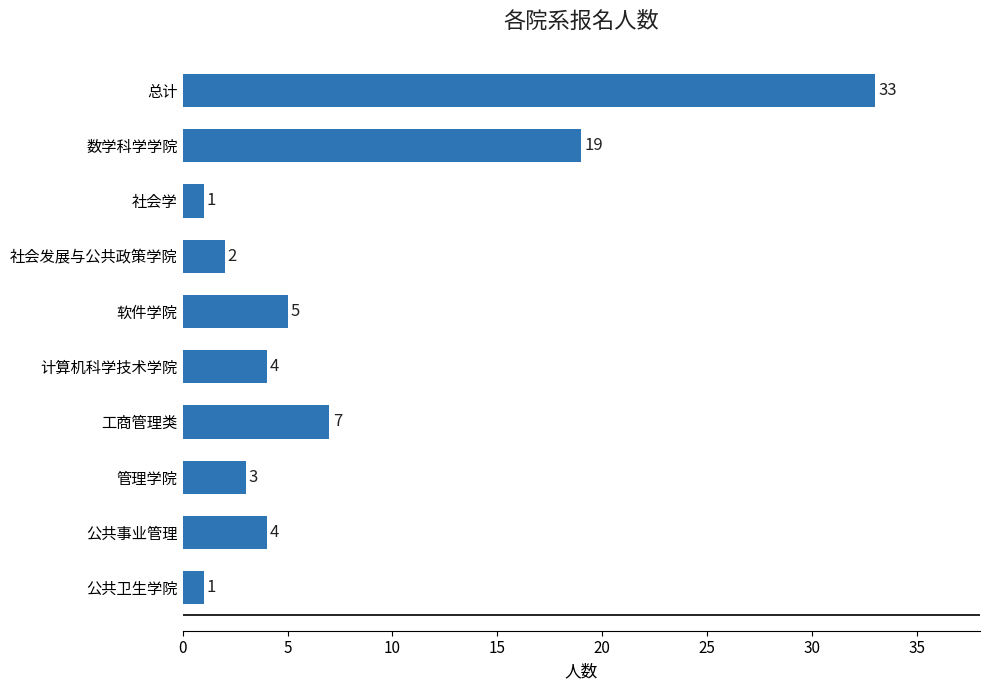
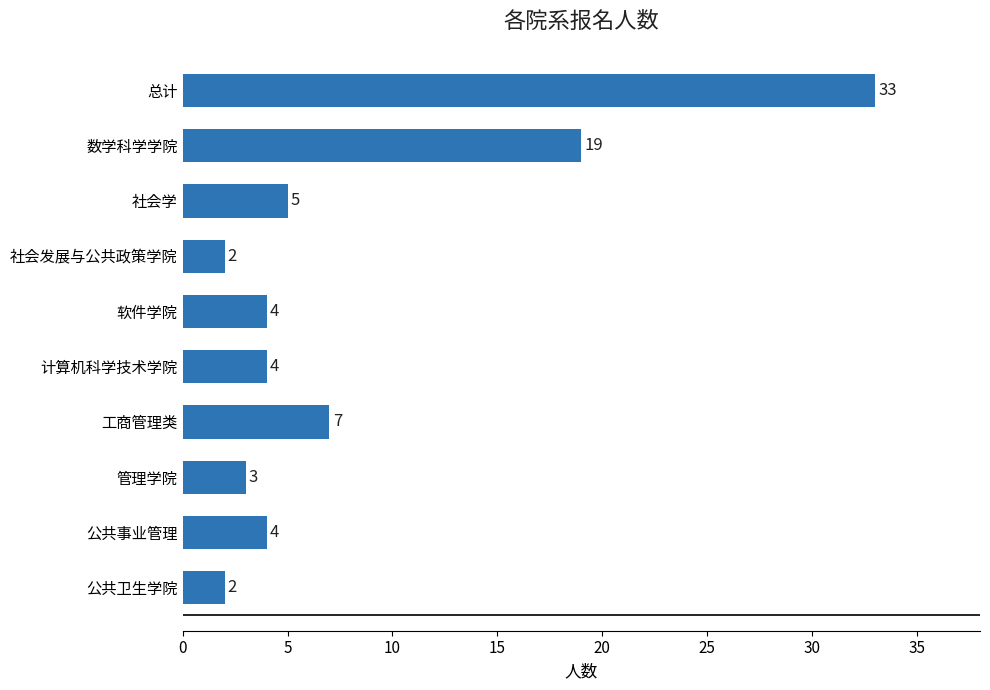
社会学: 1 -> 5
软件学院: 5 -> 4
公共卫生学院: 1 -> 2
